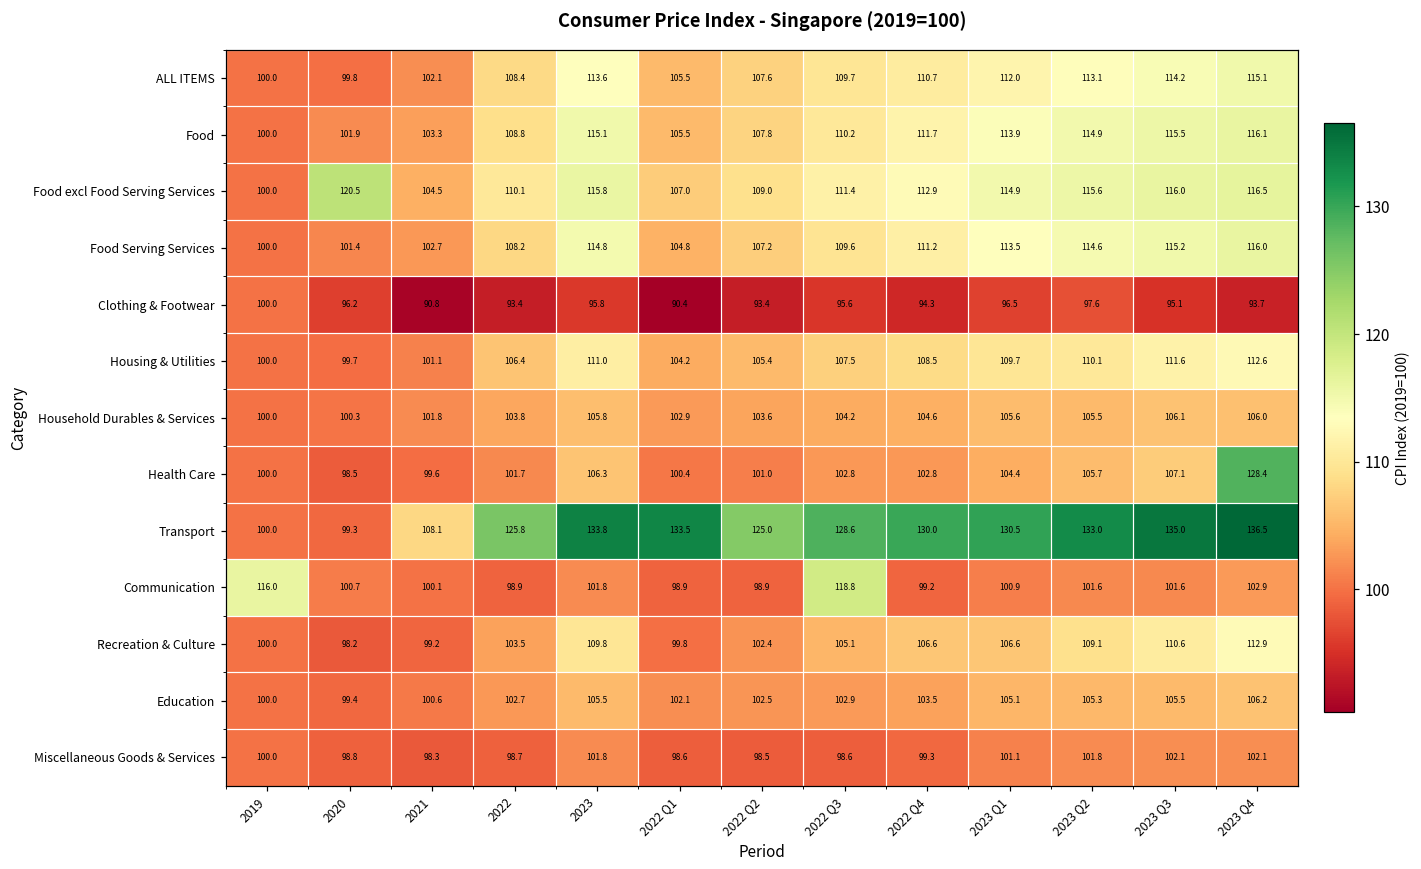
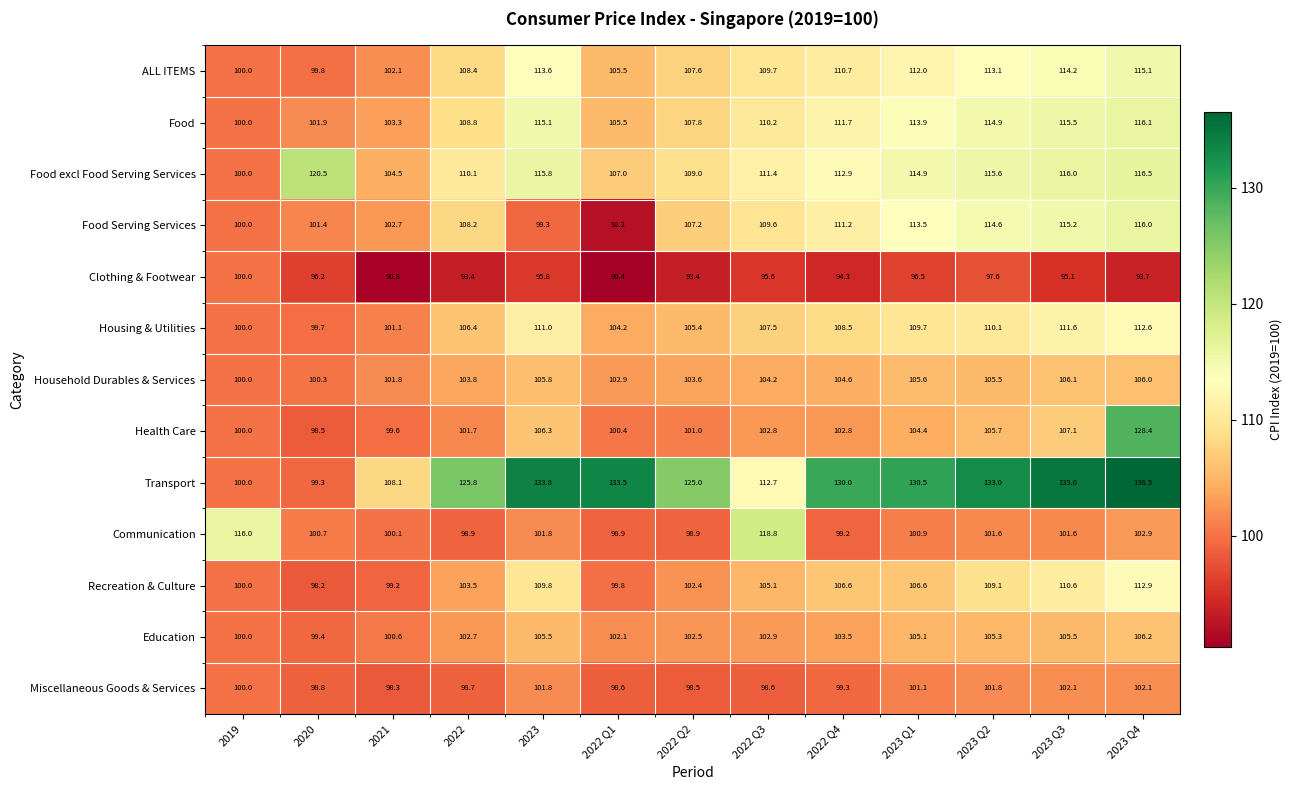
Food Serving Services, 2023: 114.8 -> 99.3
Food Serving Services, 2022 Q1: 104.8 -> 92.2
Transport, 2022 Q3: 128.6 -> 112.7
